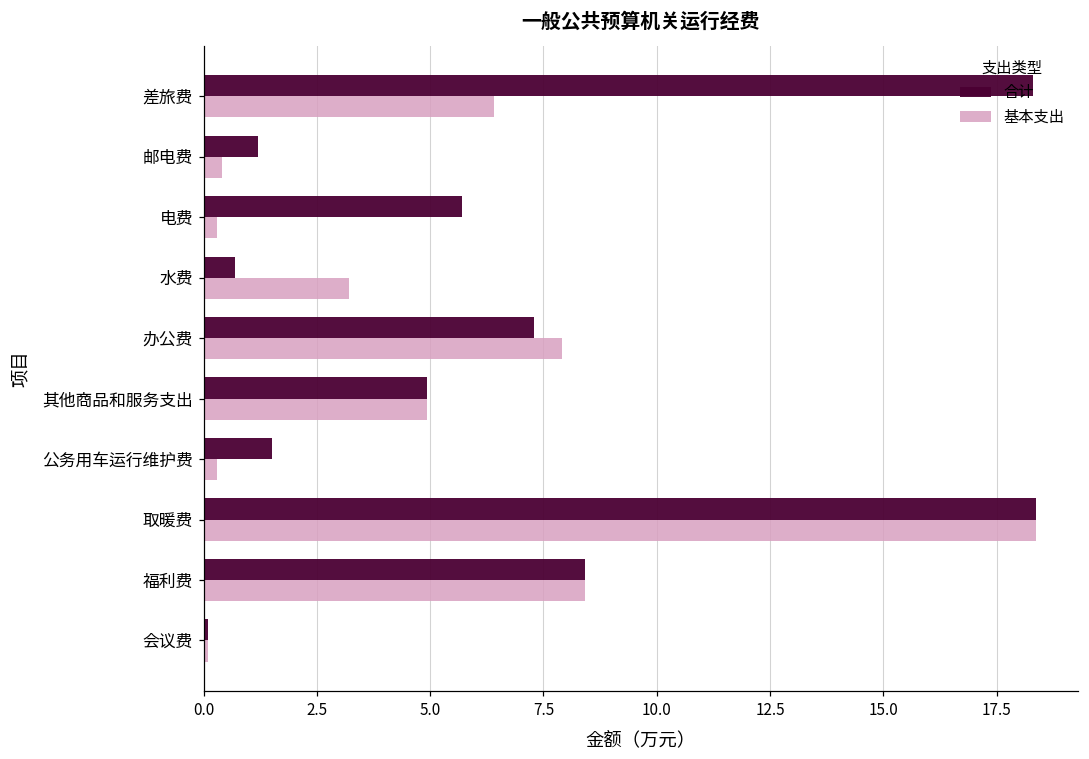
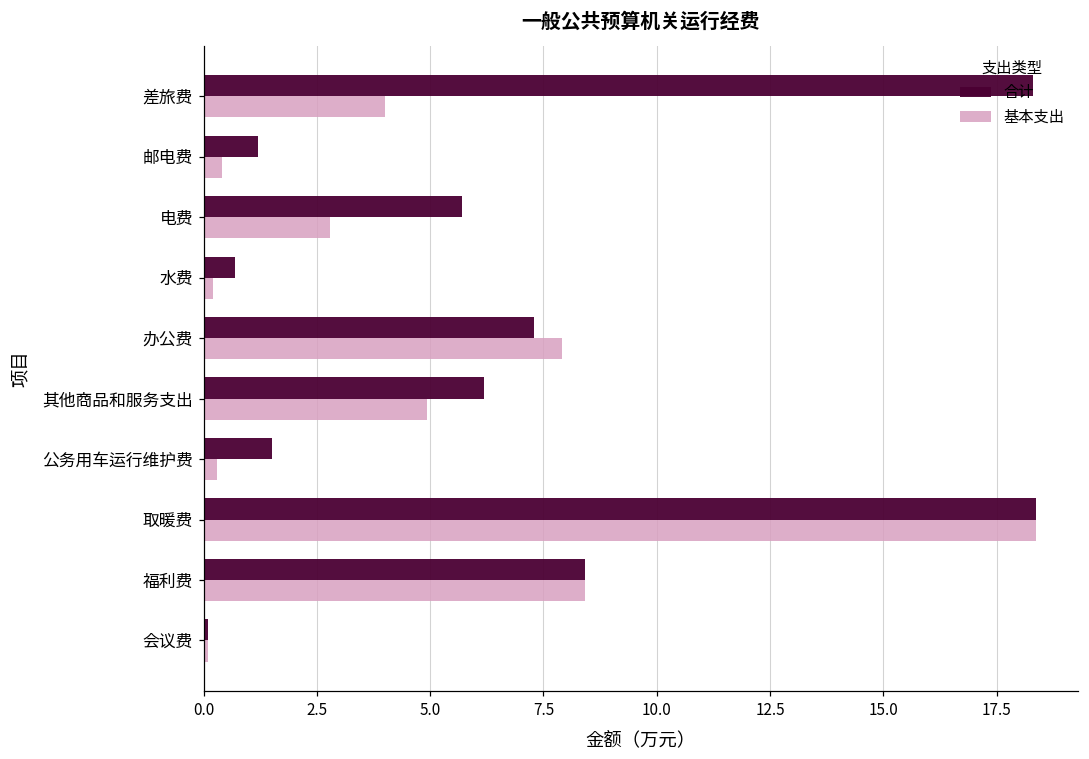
基本支出, 差旅费: 6.4 -> 4.0
基本支出, 电费: 0.3 -> 2.8
基本支出, 水费: 3.2 -> 0.2
合计, 其他商品和服务支出: 4.9 -> 6.2
